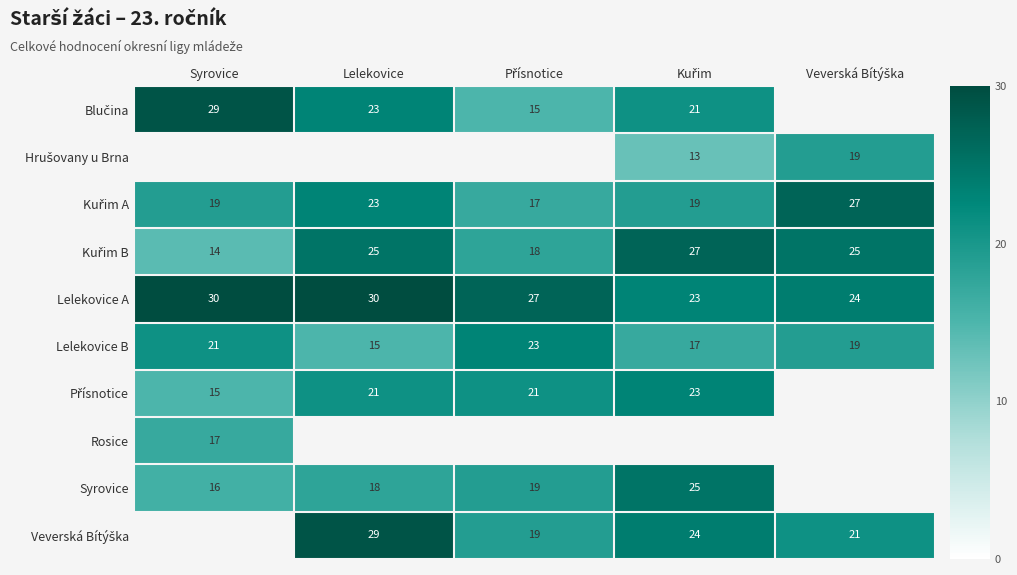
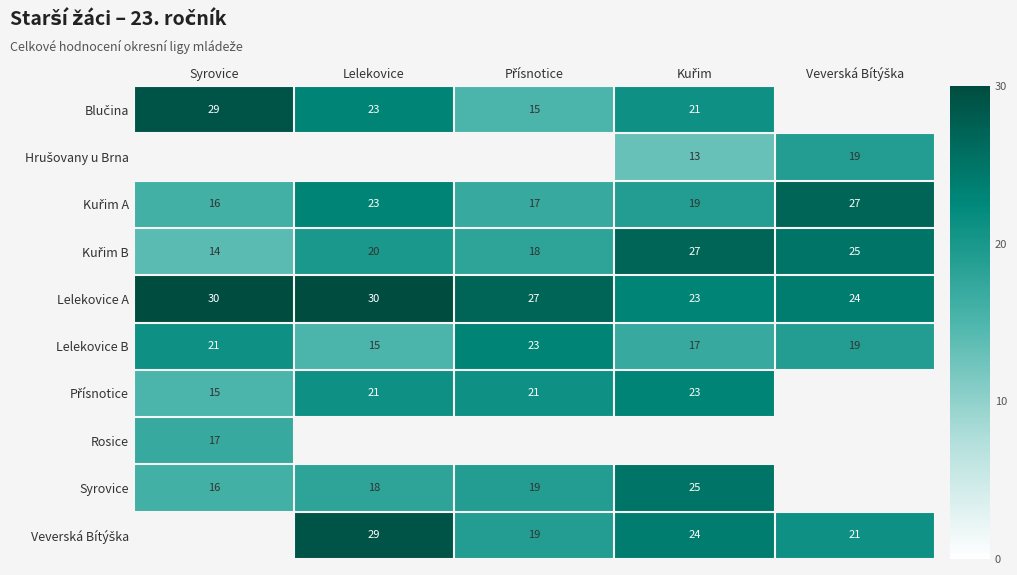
Kuřim A, Syrovice: 19 -> 16
Kuřim B, Lelekovice: 25 -> 20
